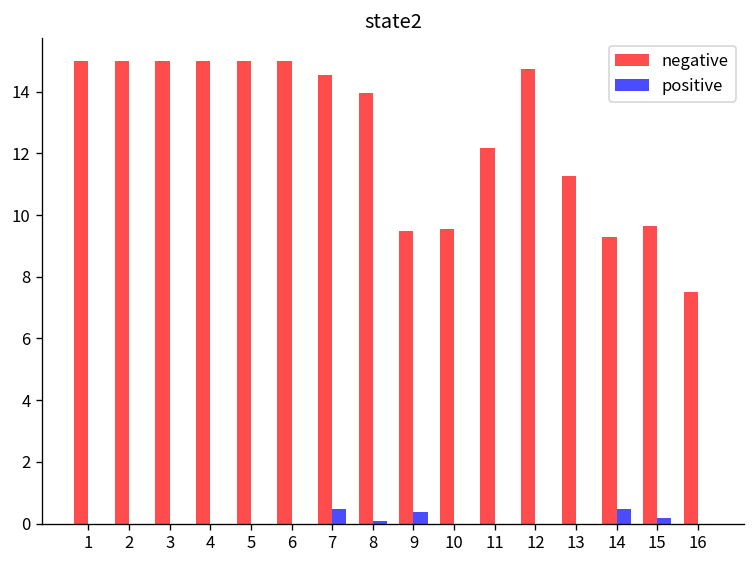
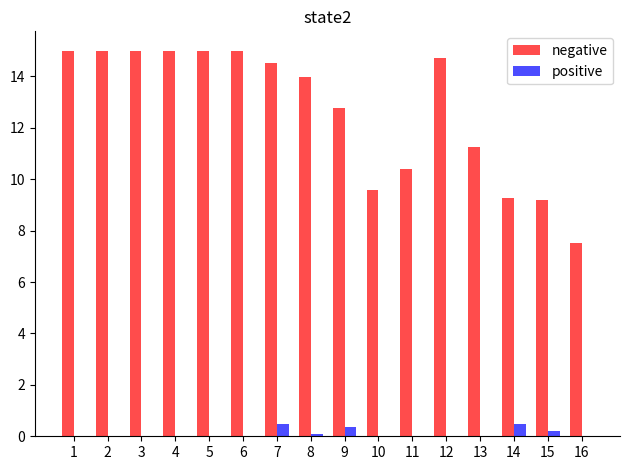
negative, 9: 9.5 -> 12.8
negative, 11: 12.2 -> 10.4
negative, 15: 9.7 -> 9.2
